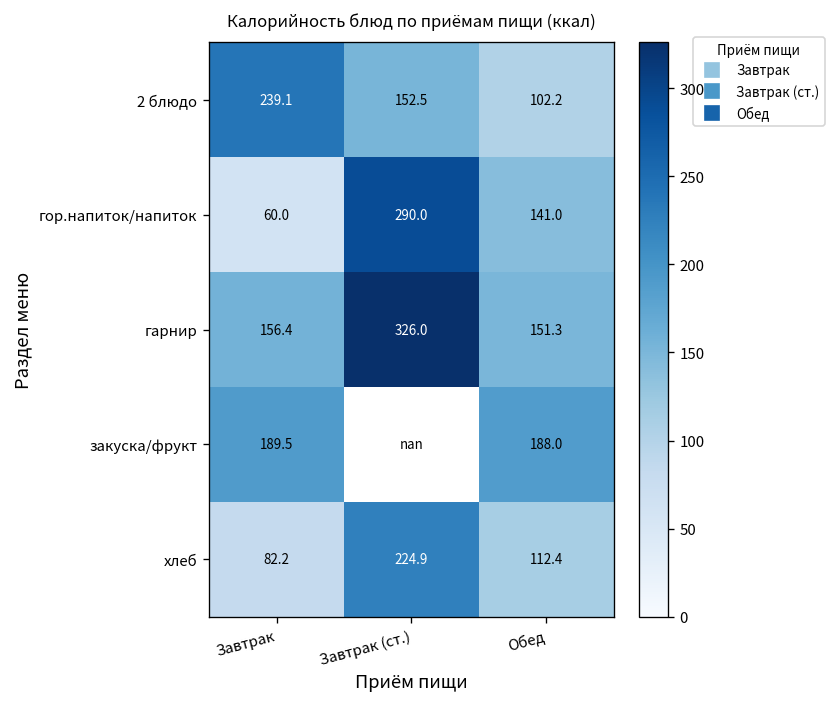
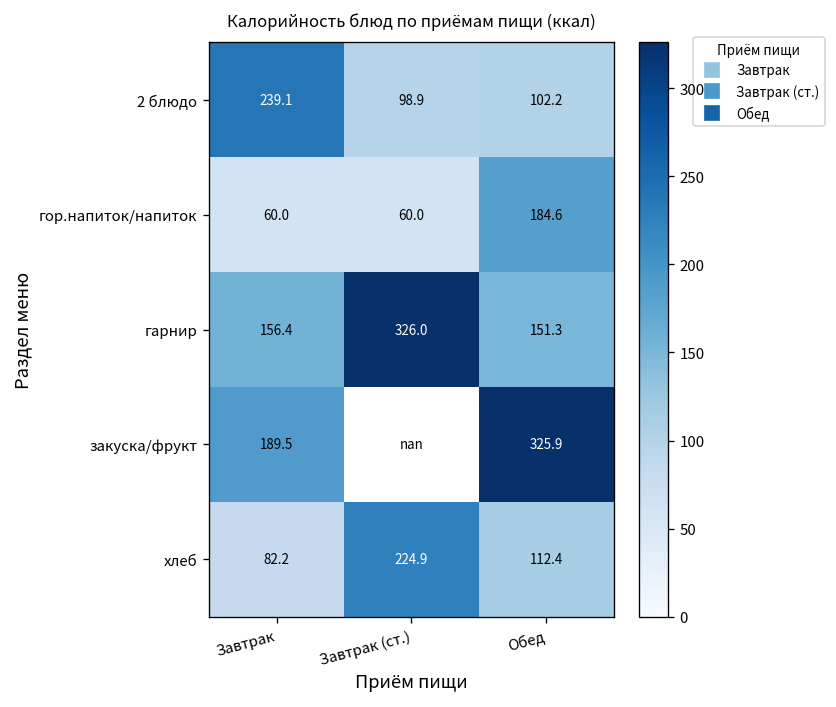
2 блюдо, Завтрак (ст.): 152.5 -> 98.9
гор.напиток/напиток, Завтрак (ст.): 290.0 -> 60.0
гор.напиток/напиток, Обед: 141.0 -> 184.6
закуска/фрукт, Обед: 188.0 -> 325.9
